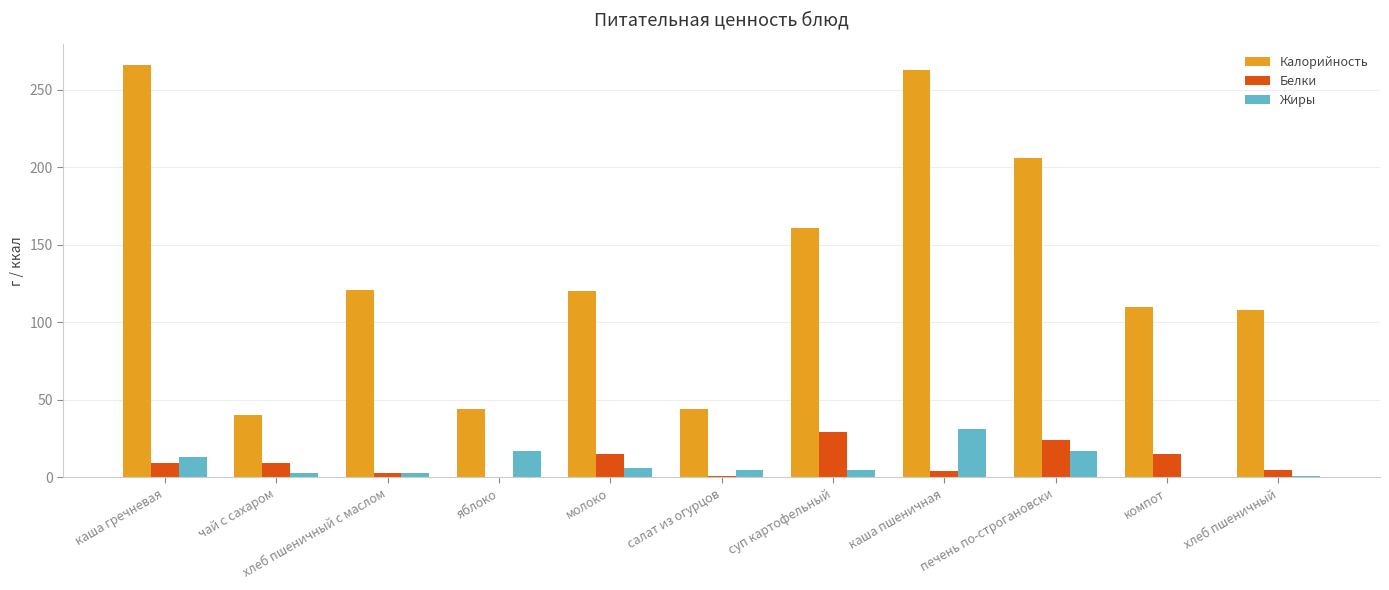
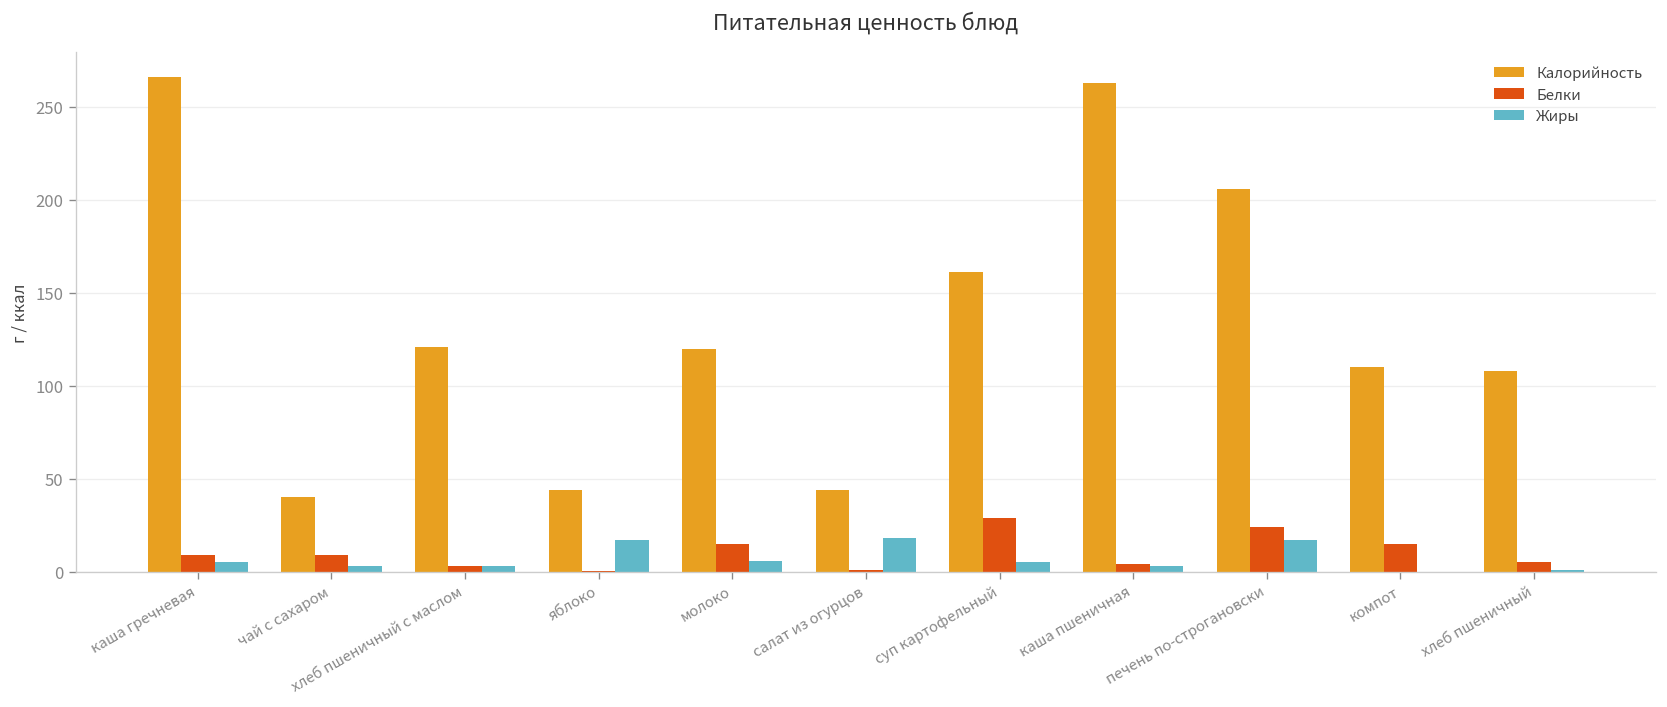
Жиры, каша гречневая: 13 -> 5
Жиры, салат из огурцов: 5 -> 18
Жиры, каша пшеничная: 31 -> 3
